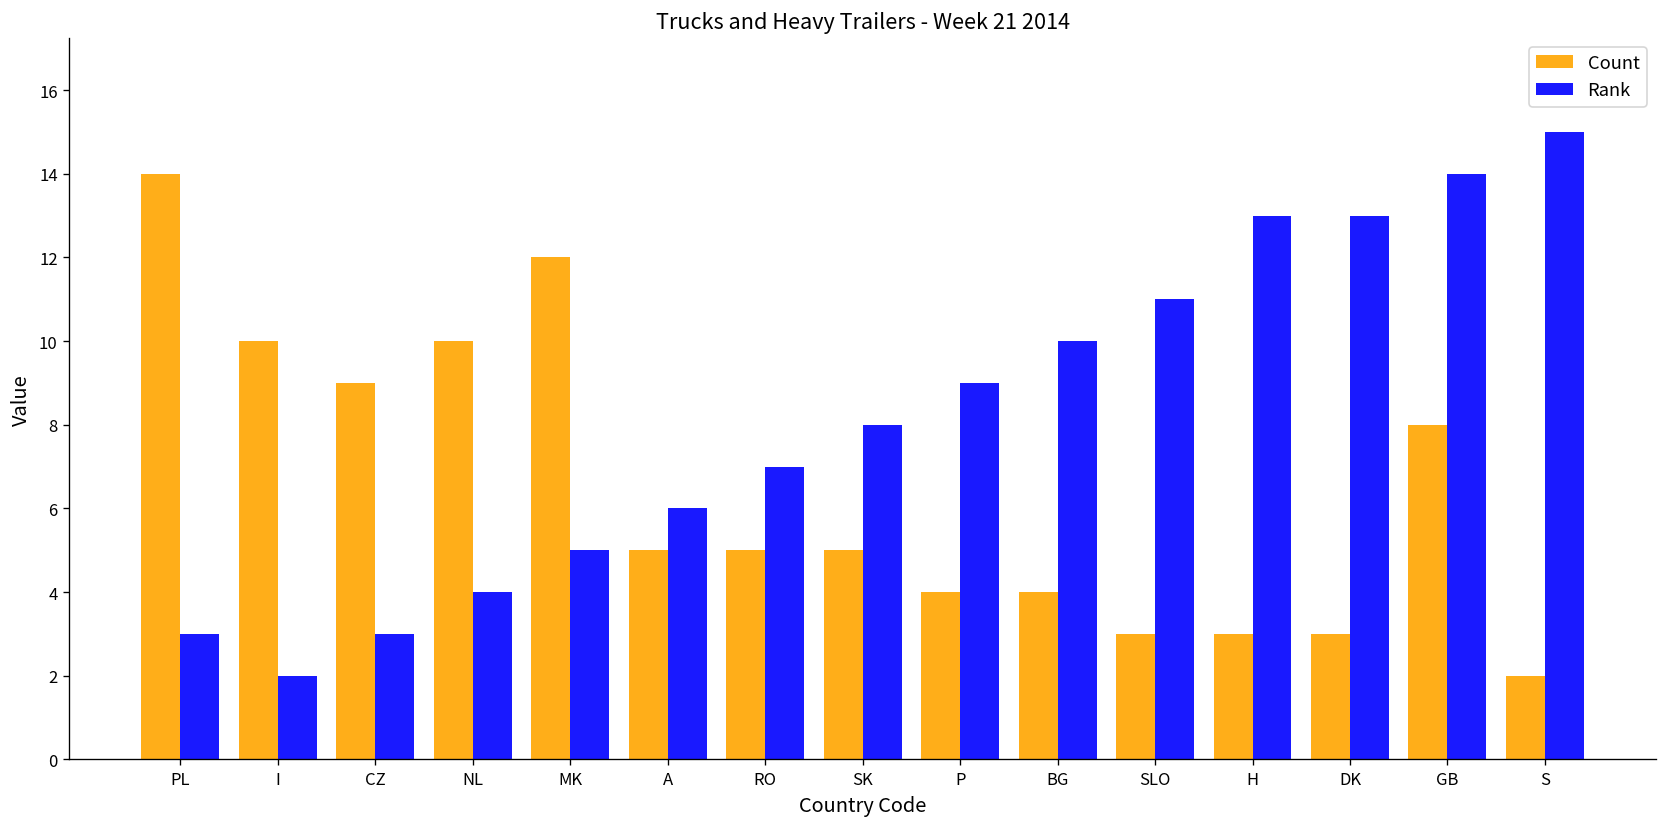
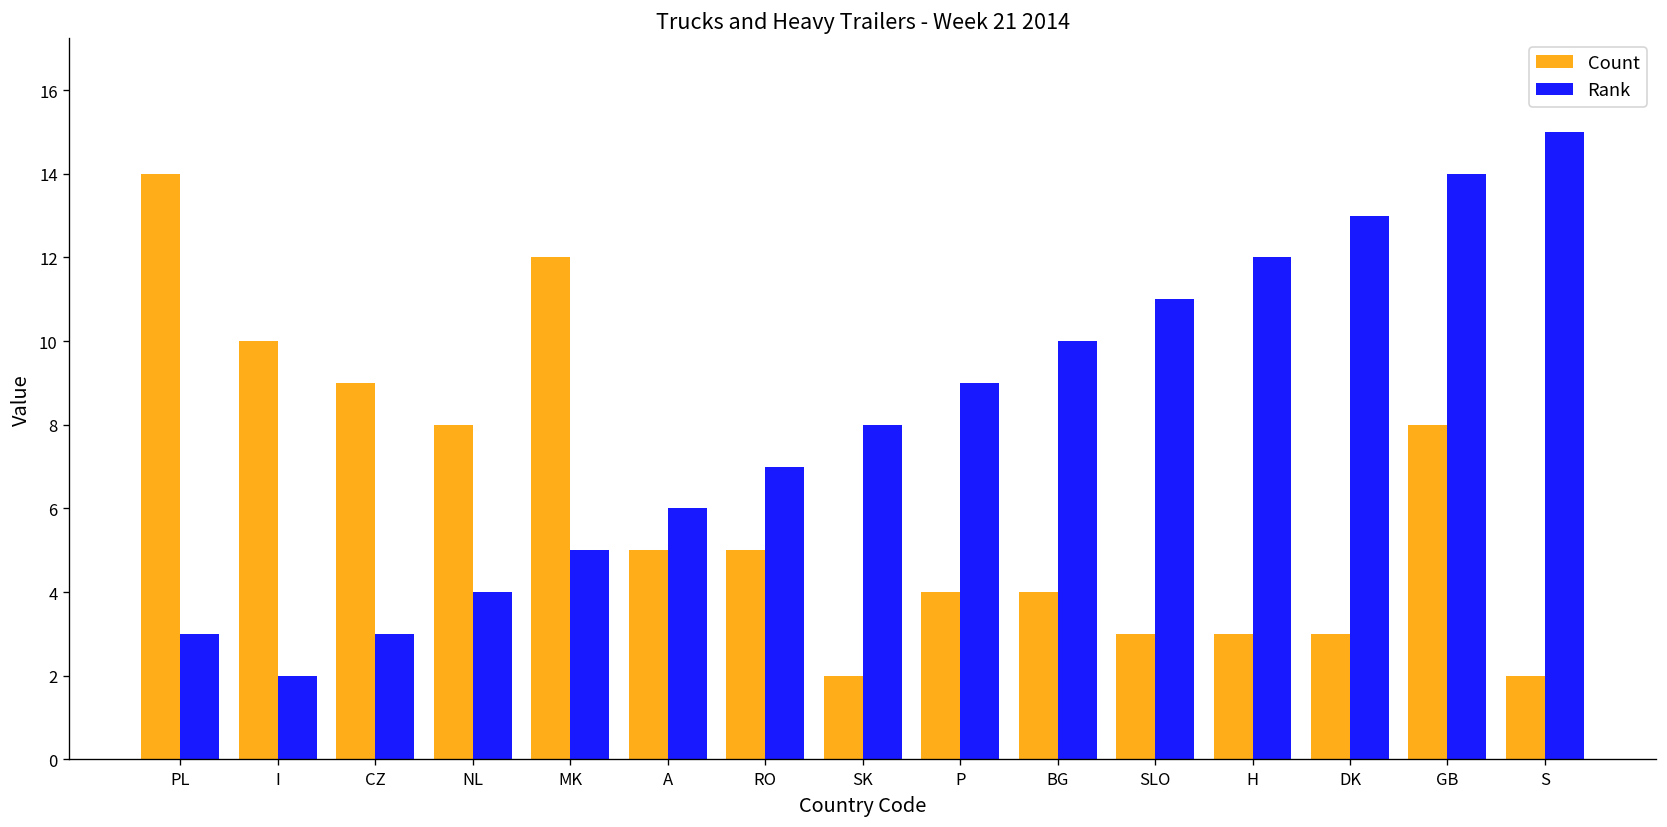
Count, NL: 10 -> 8
Count, SK: 5 -> 2
Rank, H: 13 -> 12
